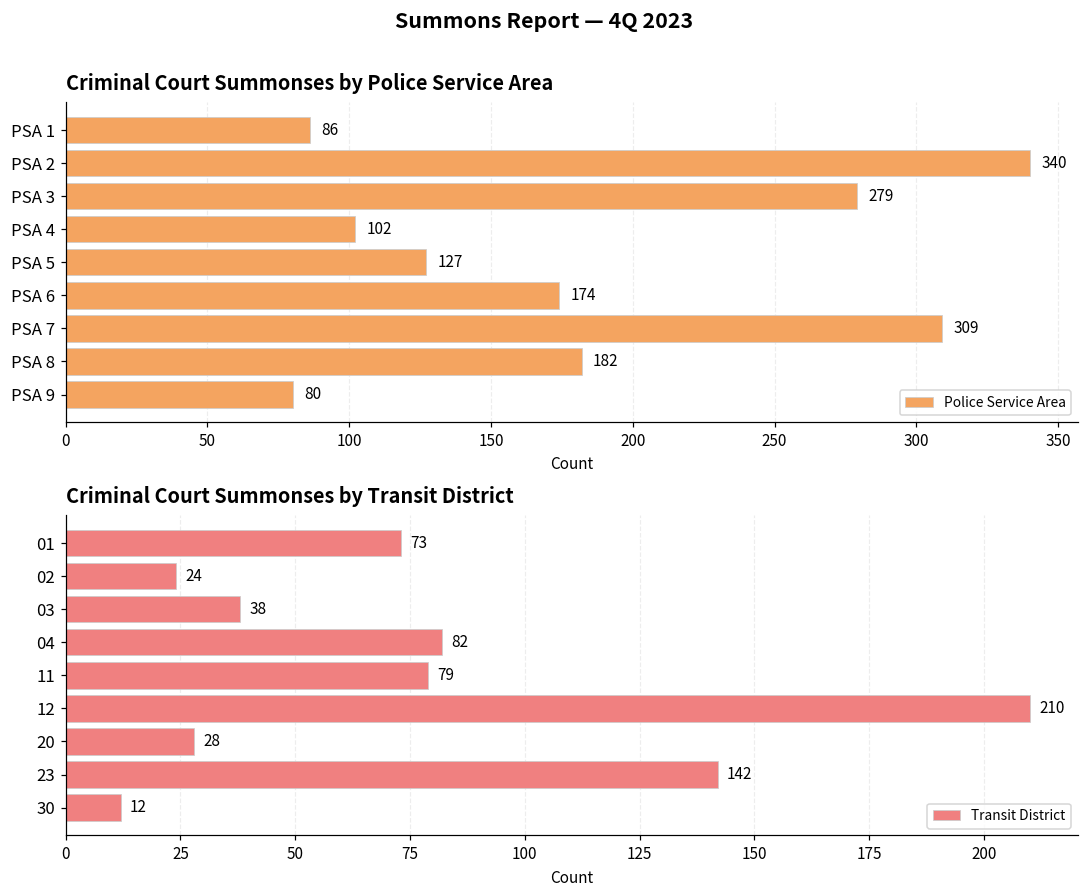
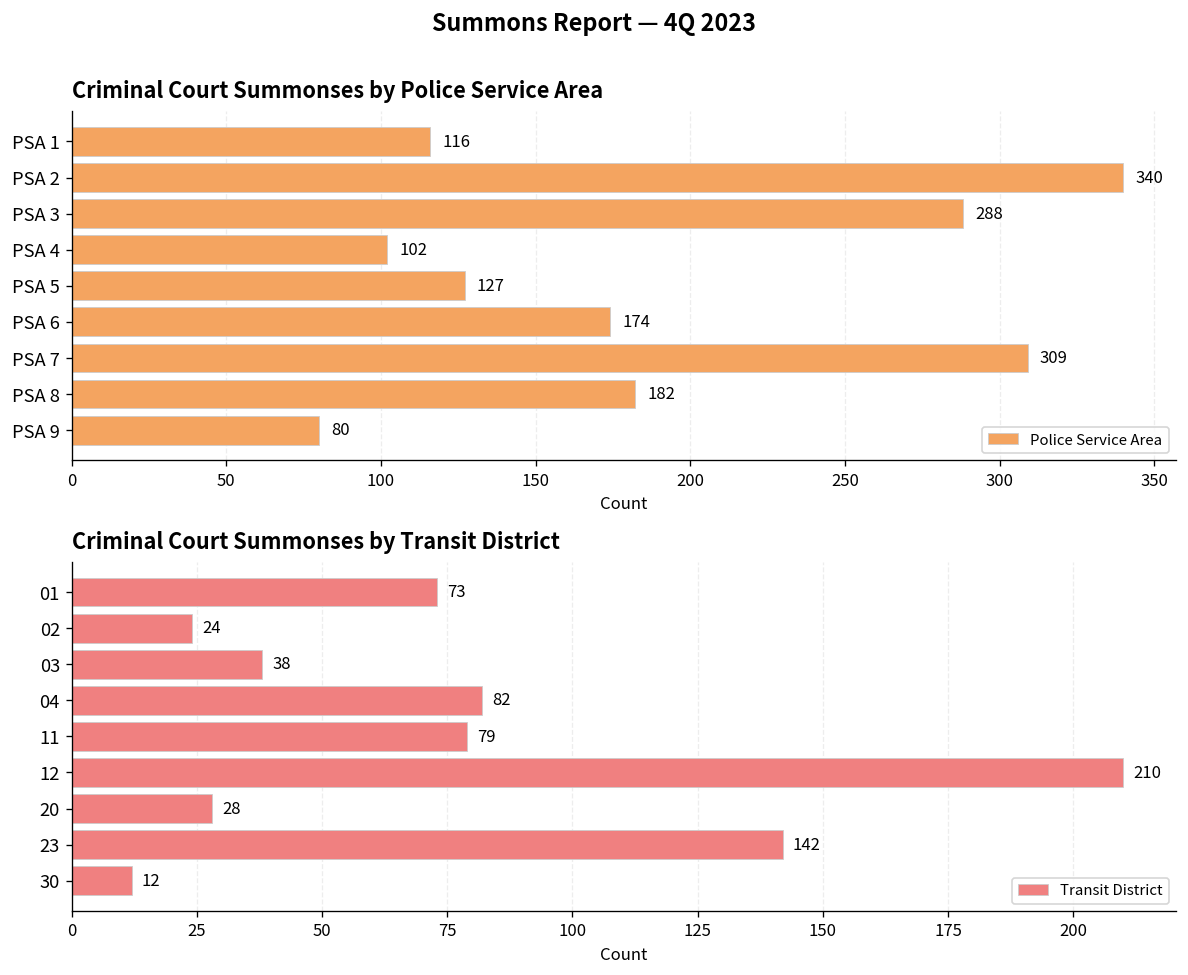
Criminal Court Summonses by Police Service Area, PSA 1: 86 -> 116
Criminal Court Summonses by Police Service Area, PSA 3: 279 -> 288
